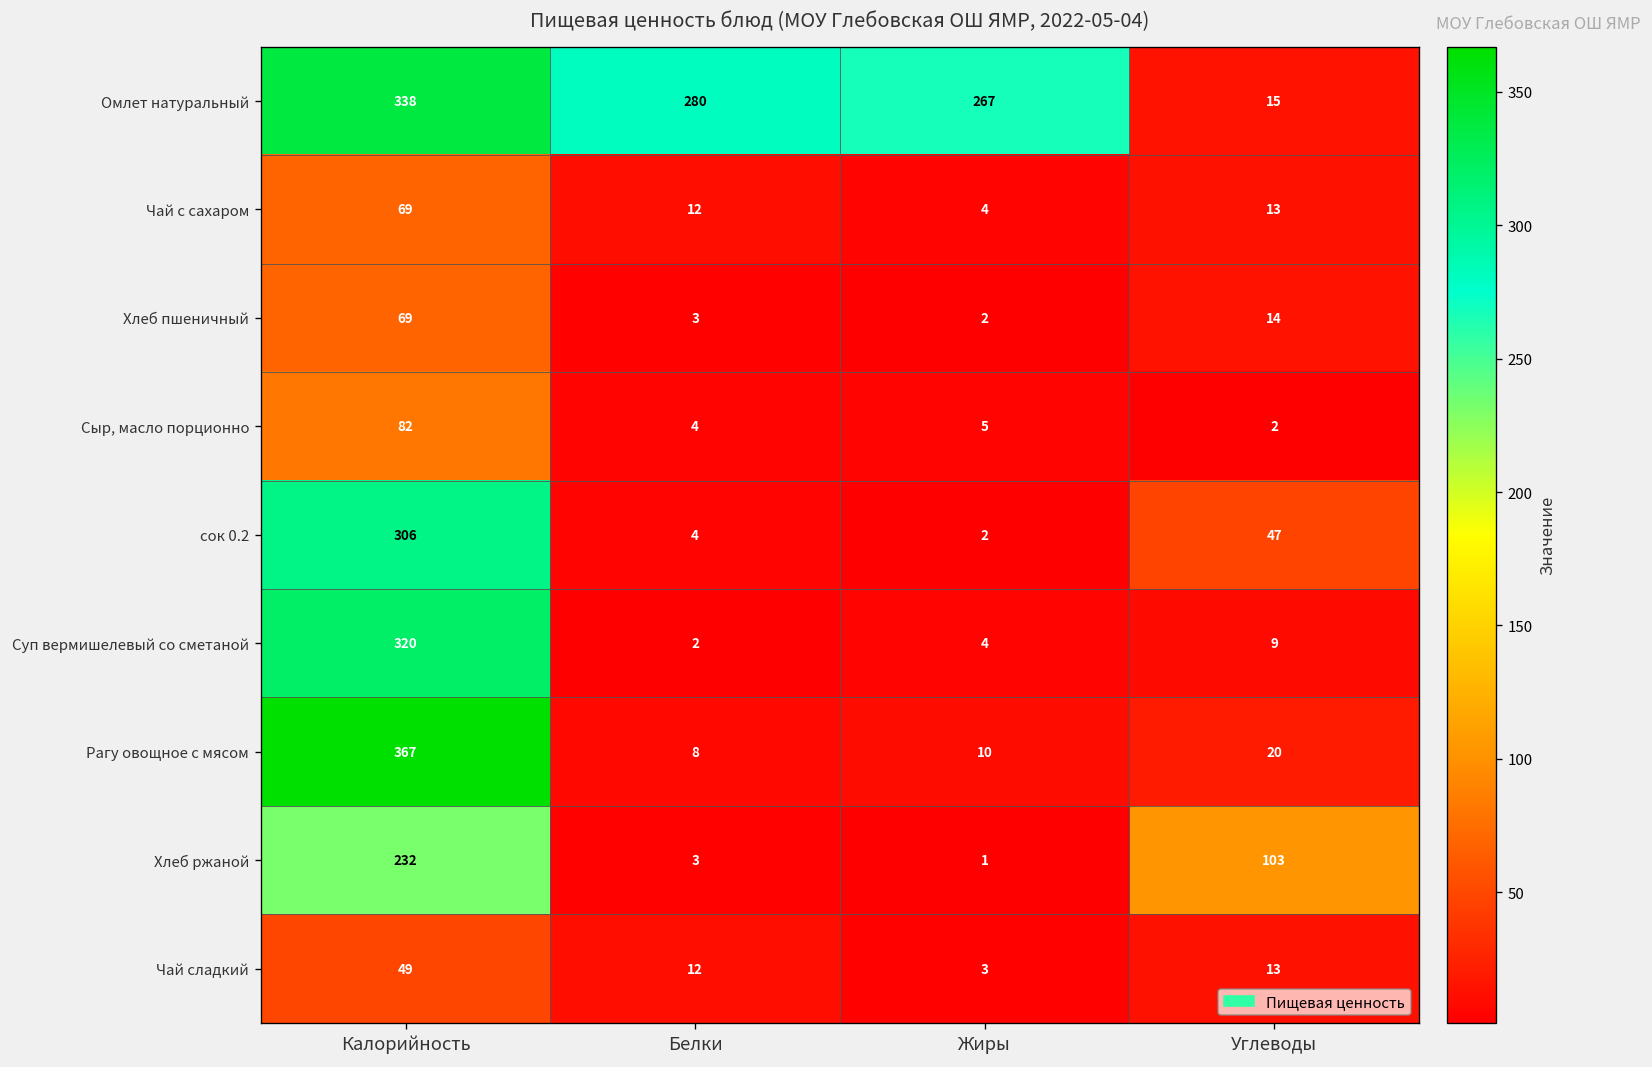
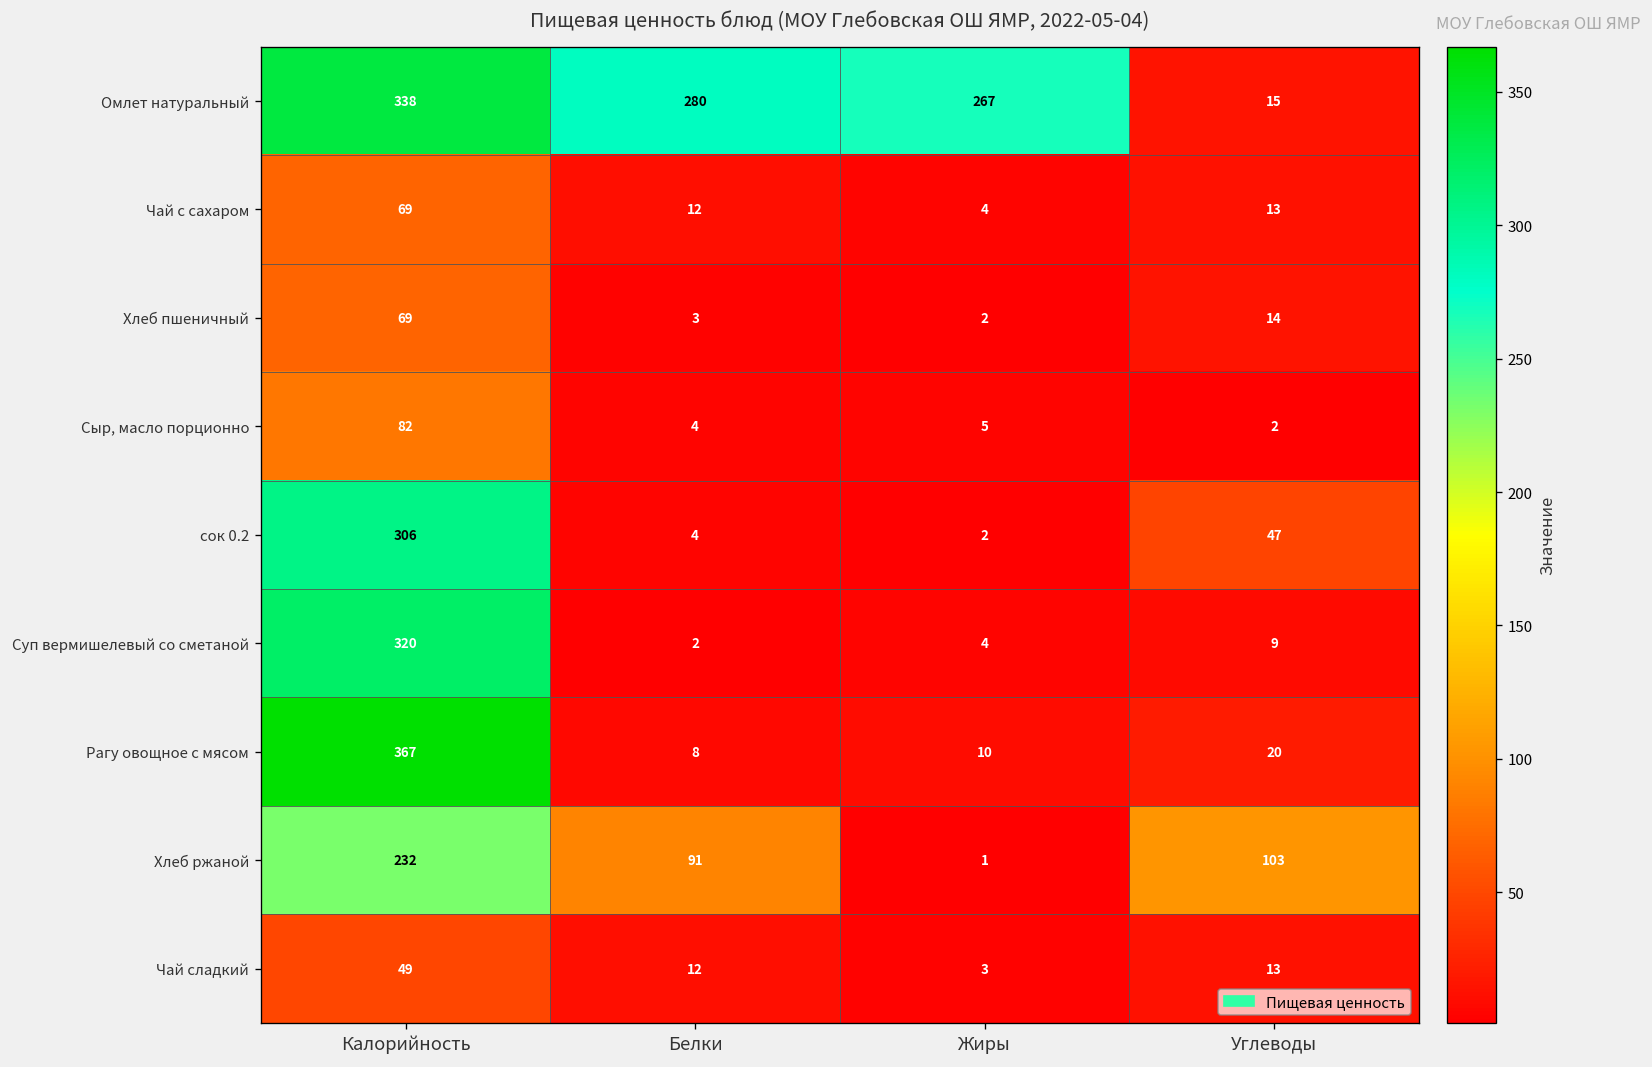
Хлеб ржаной, Белки: 3 -> 91
